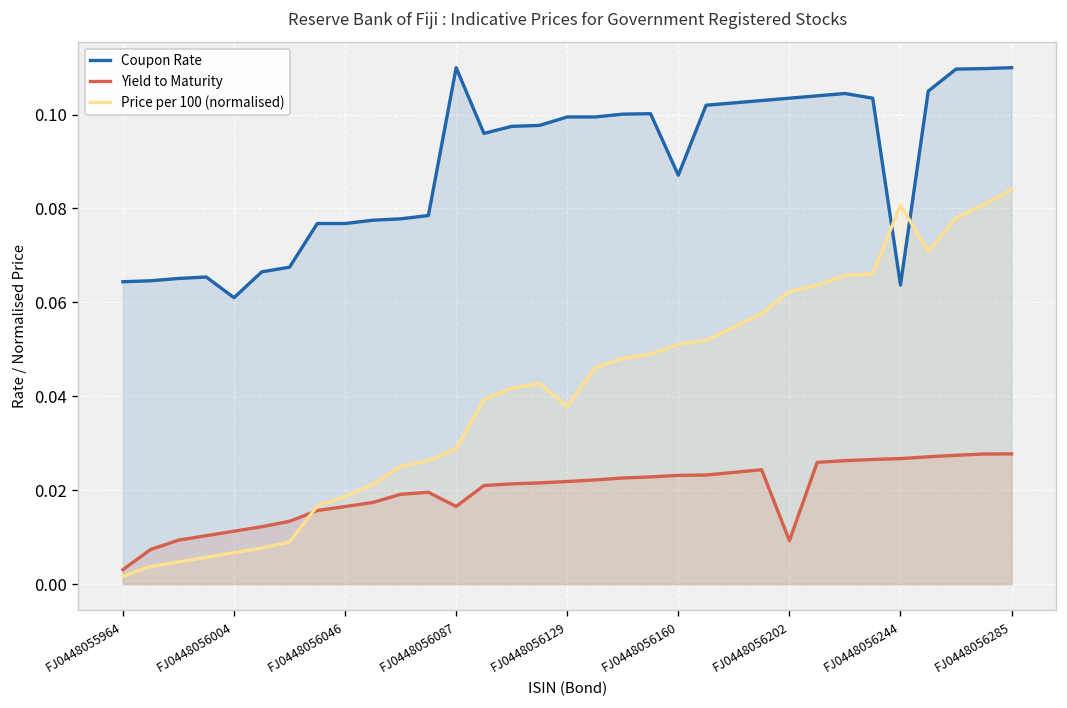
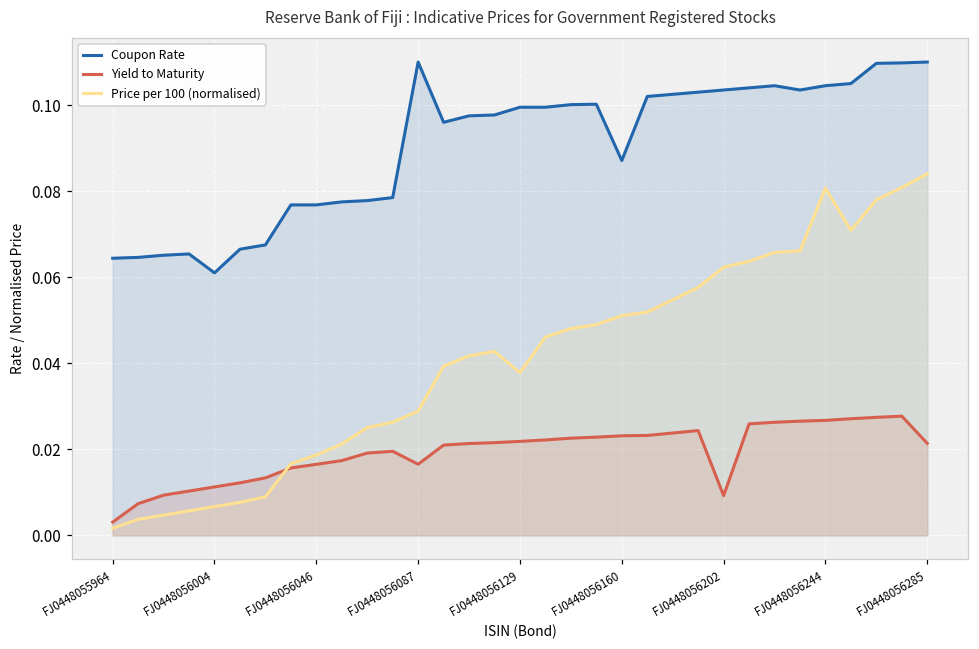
Coupon Rate, FJ0448056244: 0.064 -> 0.105
Yield to Maturity, FJ0448056285: 0.028 -> 0.021
